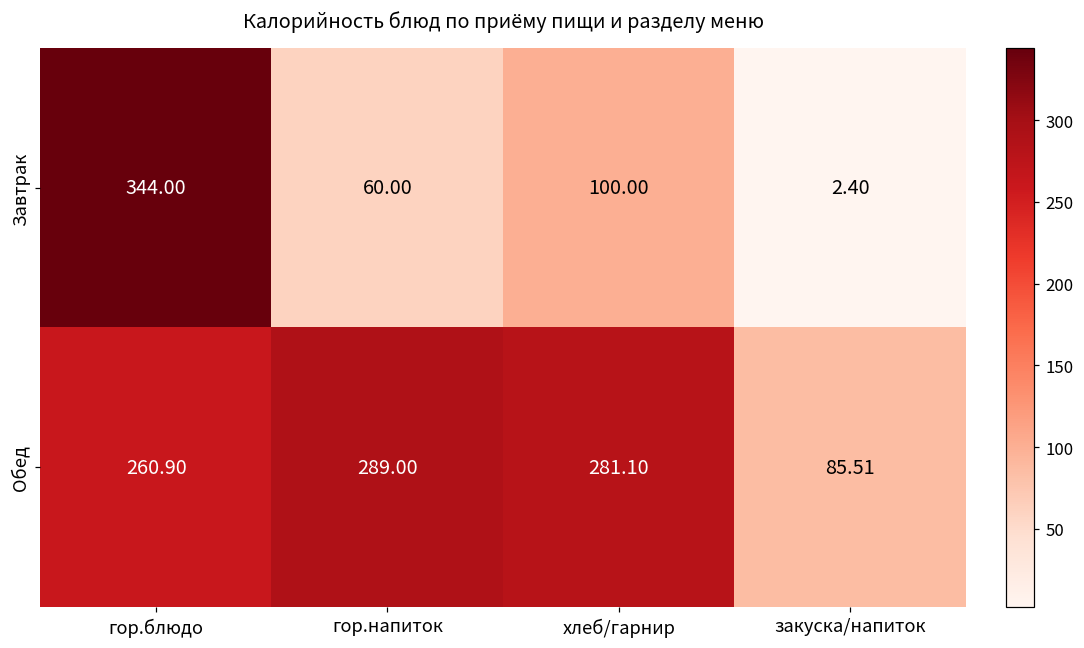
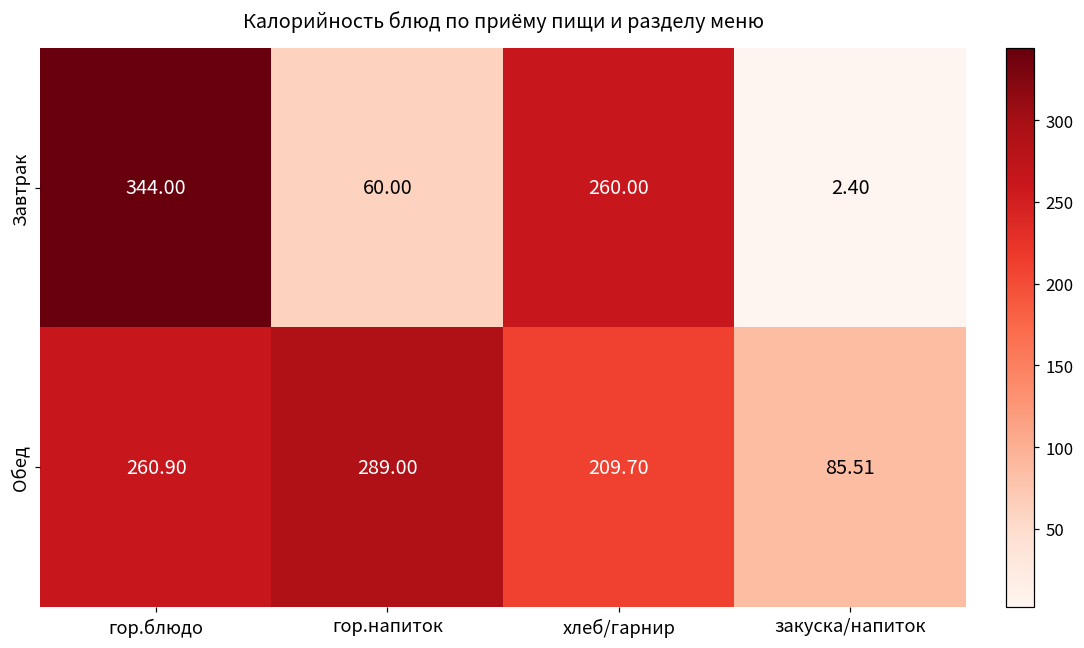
Завтрак, хлеб/гарнир: 100.00 -> 260.00
Обед, хлеб/гарнир: 281.10 -> 209.70
